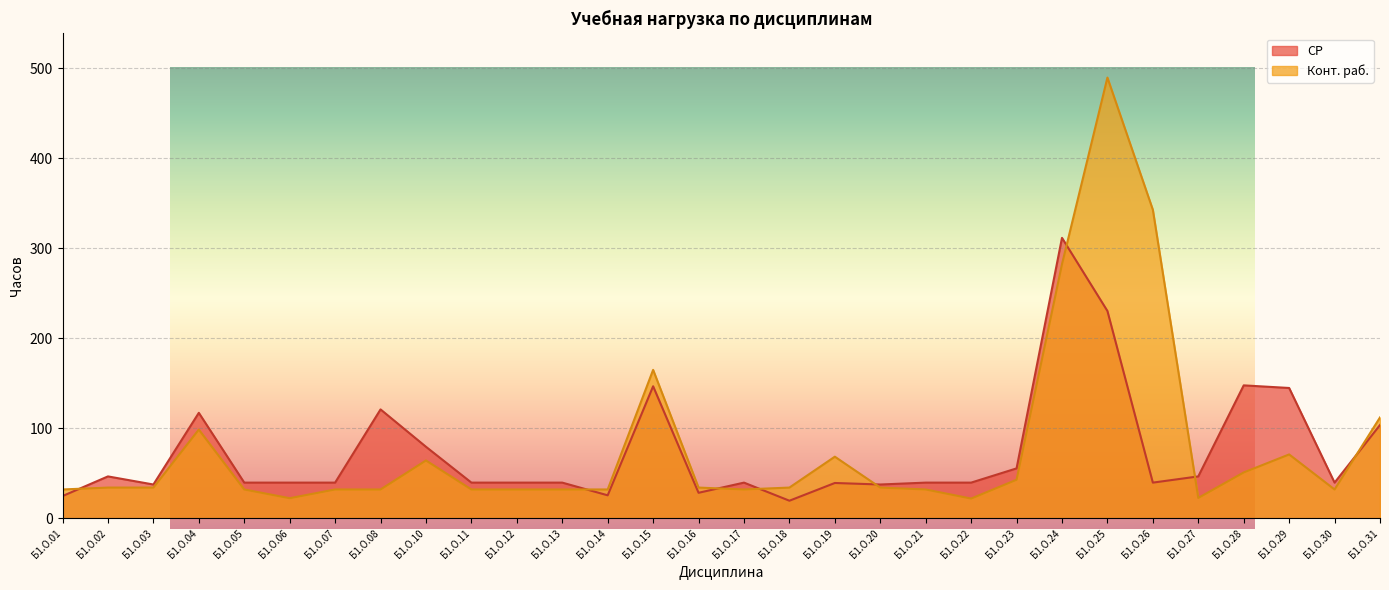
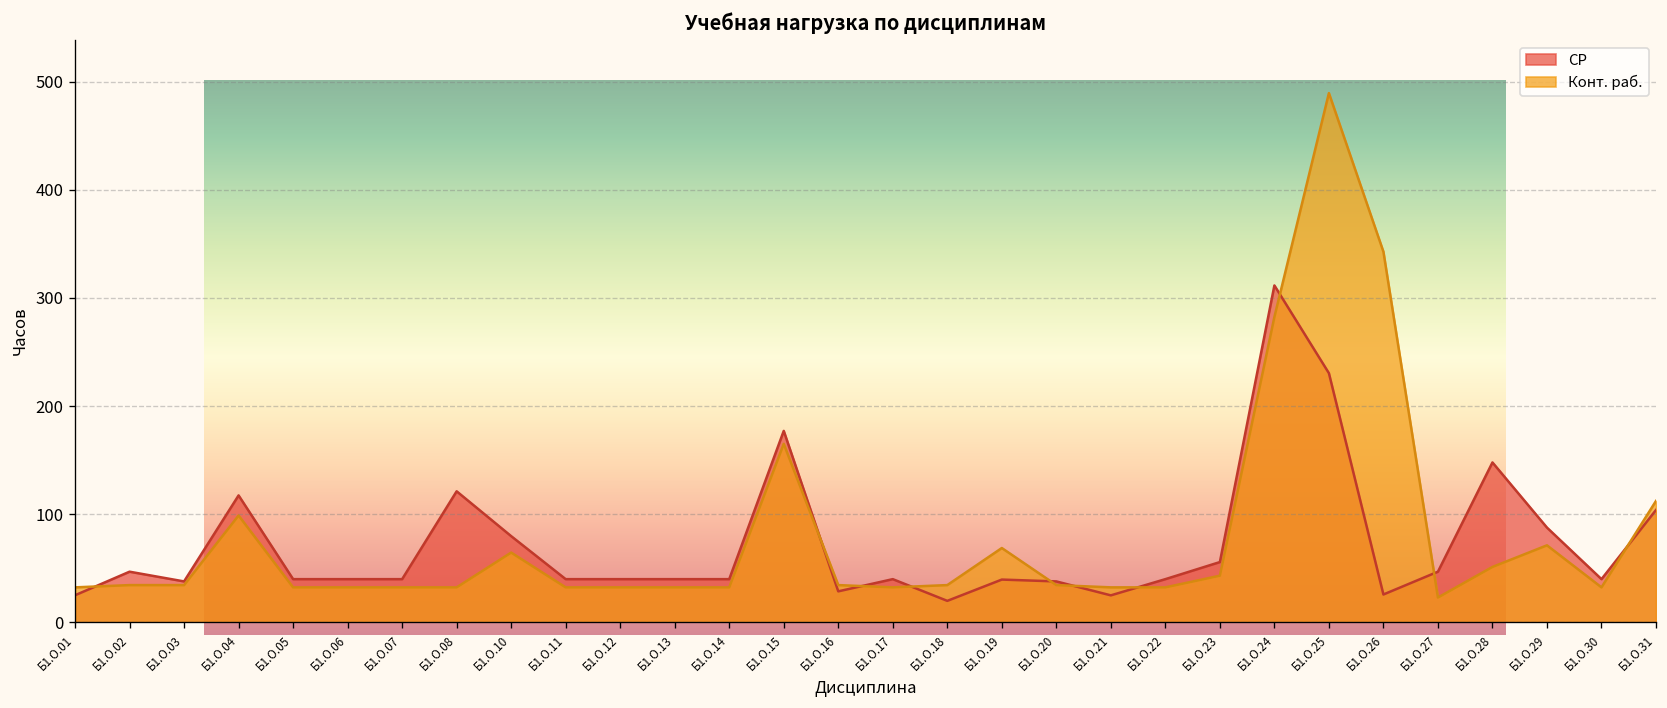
Учебная нагрузка по дисциплинам, Конт. раб., Б1.О.06: 20 -> 30
Учебная нагрузка по дисциплинам, СР, Б1.О.14: 30 -> 40
Учебная нагрузка по дисциплинам, СР, Б1.О.15: 150 -> 180
Учебная нагрузка по дисциплинам, СР, Б1.О.21: 40 -> 20
Учебная нагрузка по дисциплинам, Конт. раб., Б1.О.22: 20 -> 30
Учебная нагрузка по дисциплинам, СР, Б1.О.26: 40 -> 30
Учебная нагрузка по дисциплинам, СР, Б1.О.29: 140 -> 90
